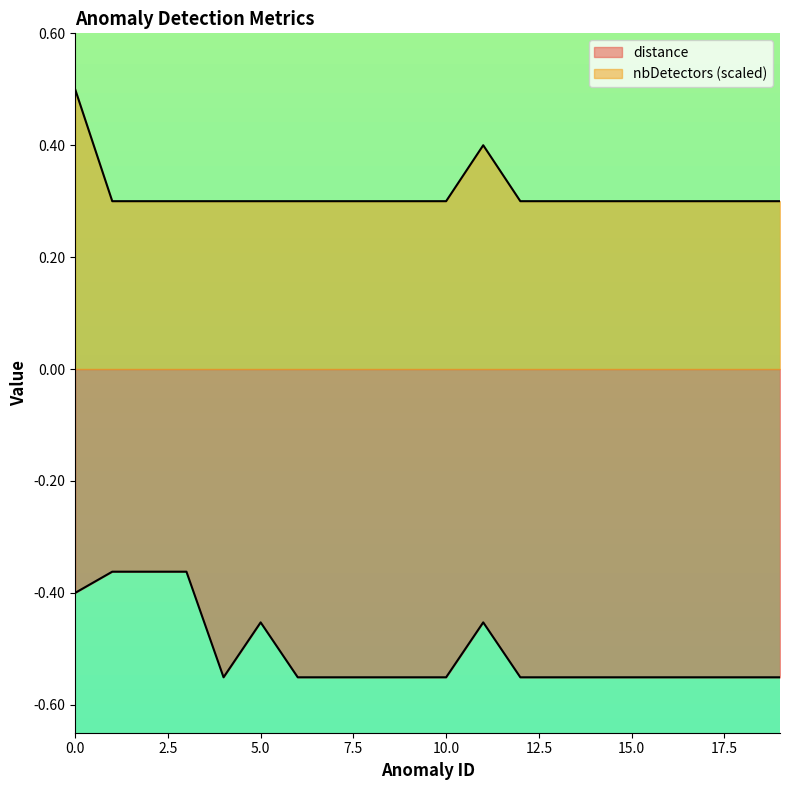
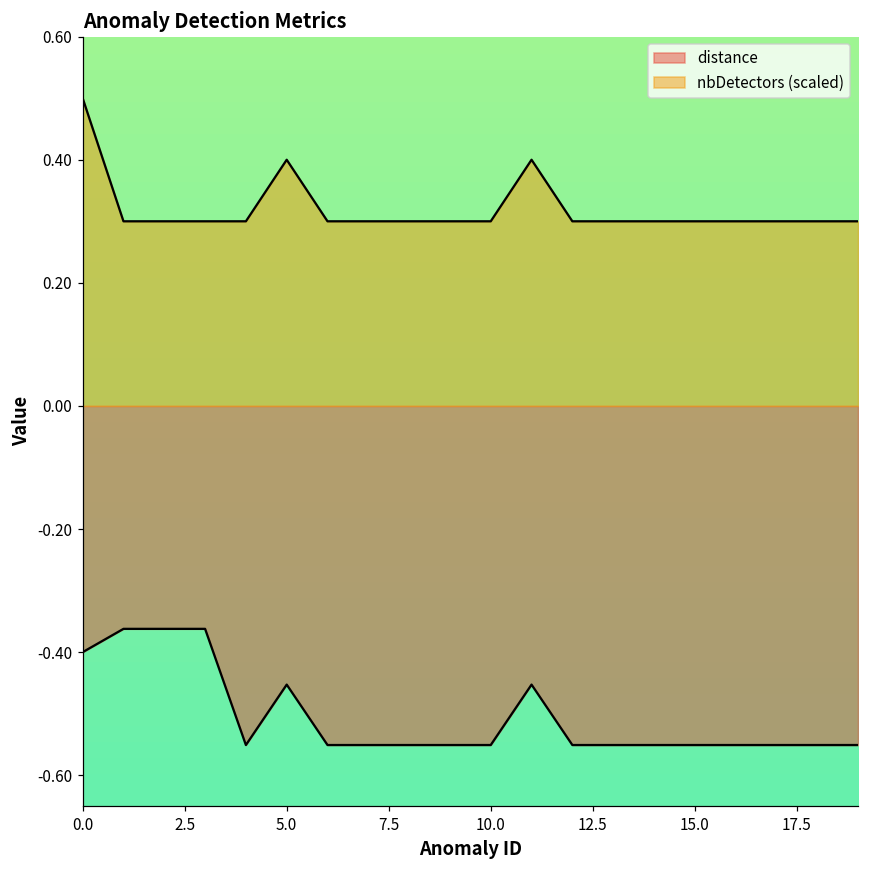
nbDetectors (scaled), 5.0: 0.30 -> 0.40
